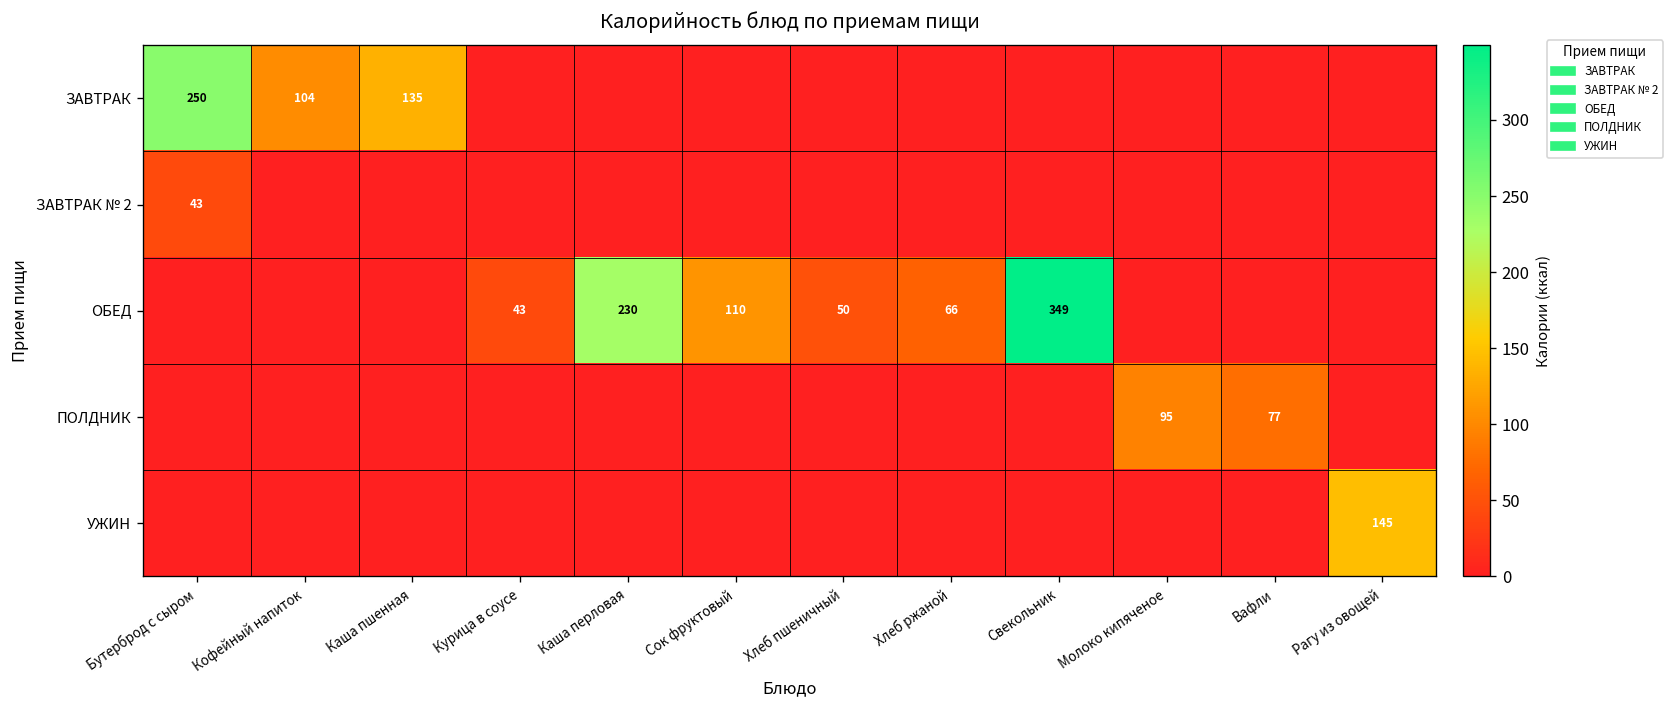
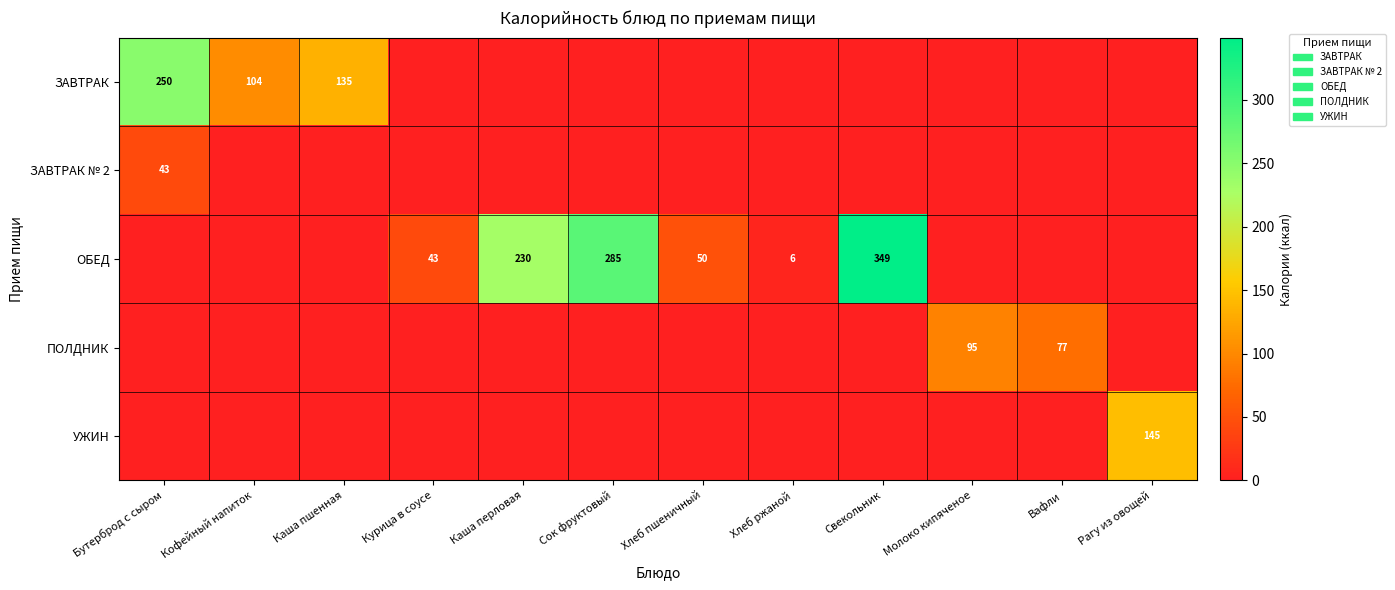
ОБЕД, Сок фруктовый: 110 -> 285
ОБЕД, Хлеб ржаной: 66 -> 6
